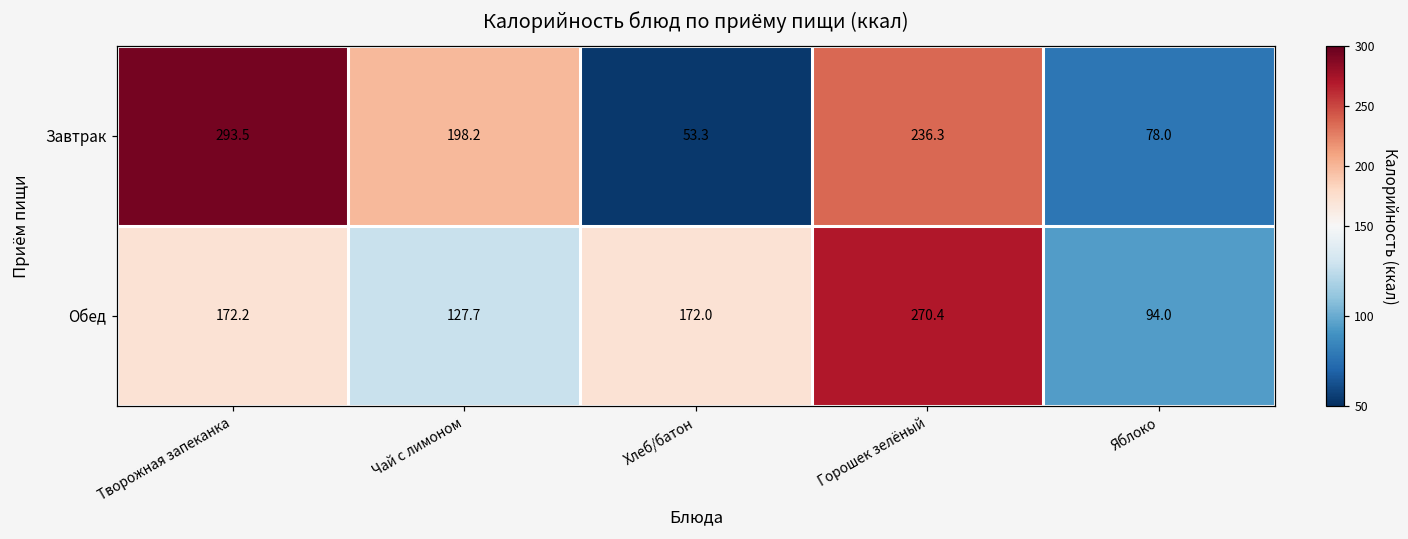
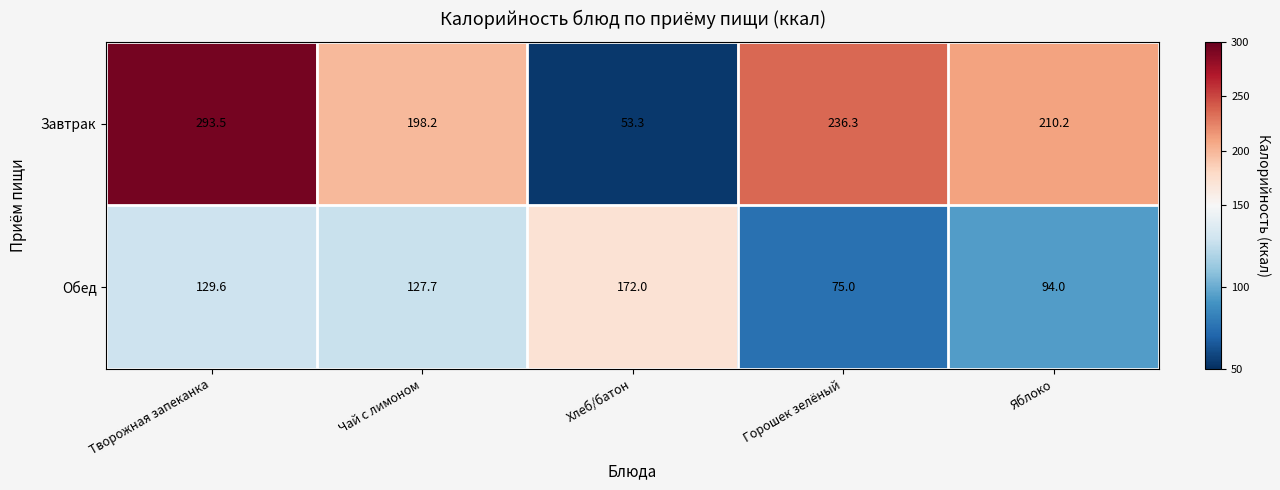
Завтрак, Яблоко: 78.0 -> 210.2
Обед, Творожная запеканка: 172.2 -> 129.6
Обед, Горошек зелёный: 270.4 -> 75.0
